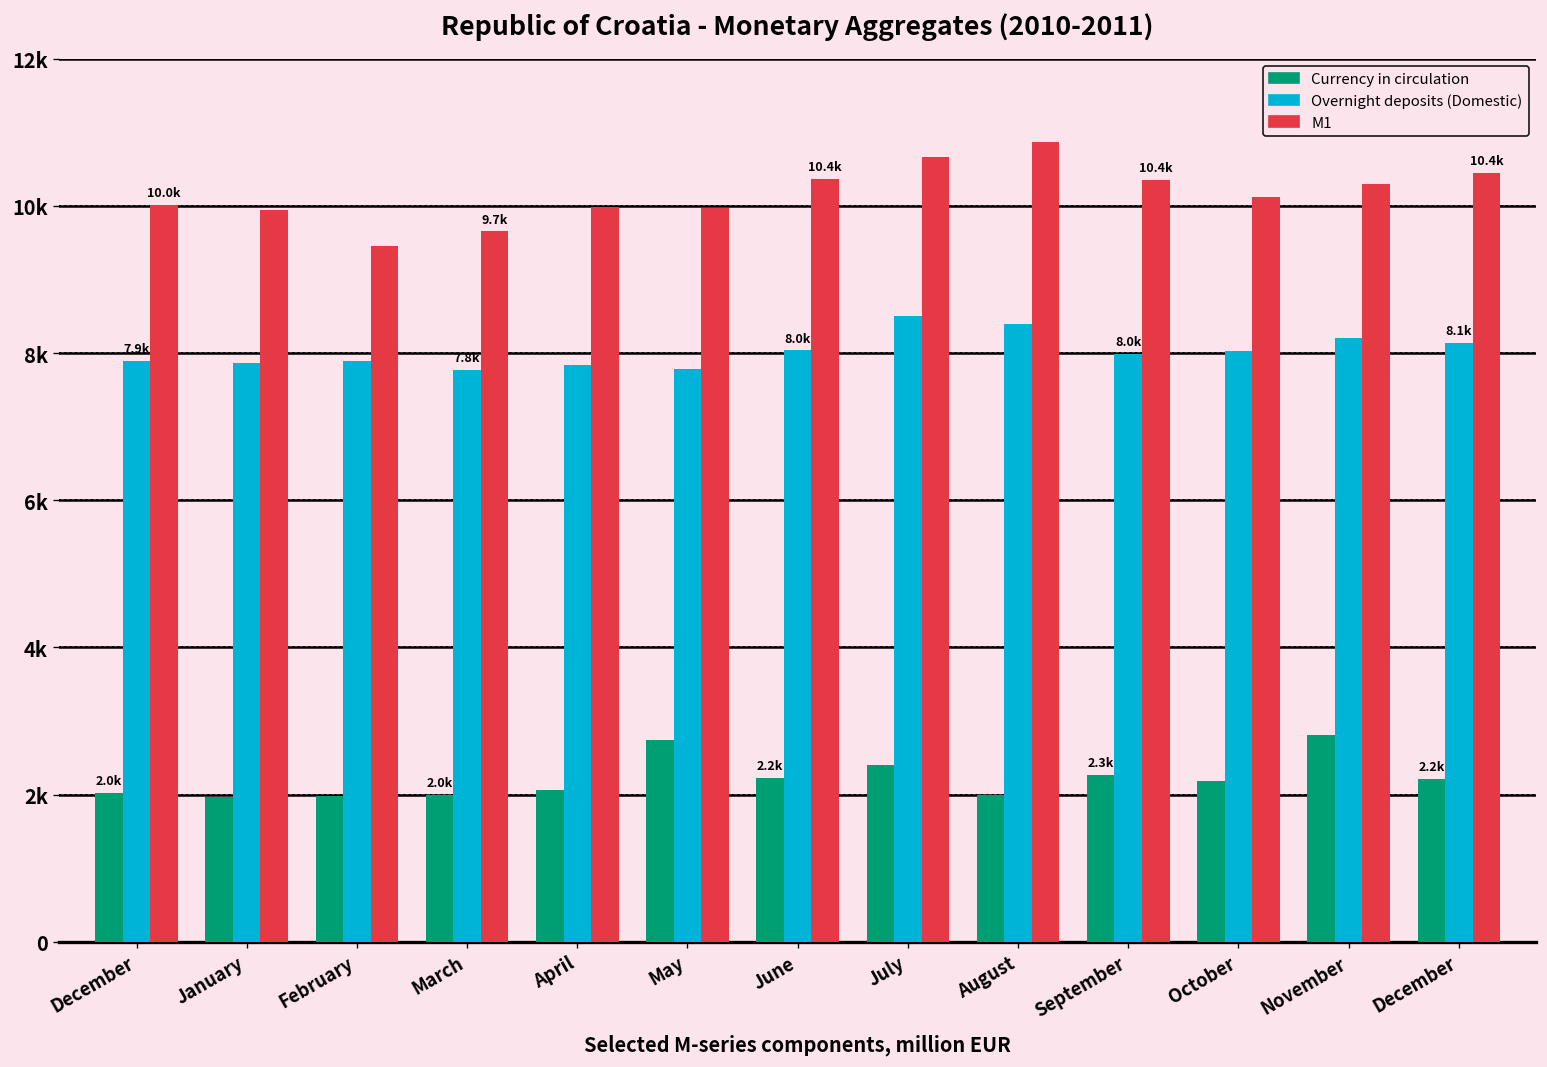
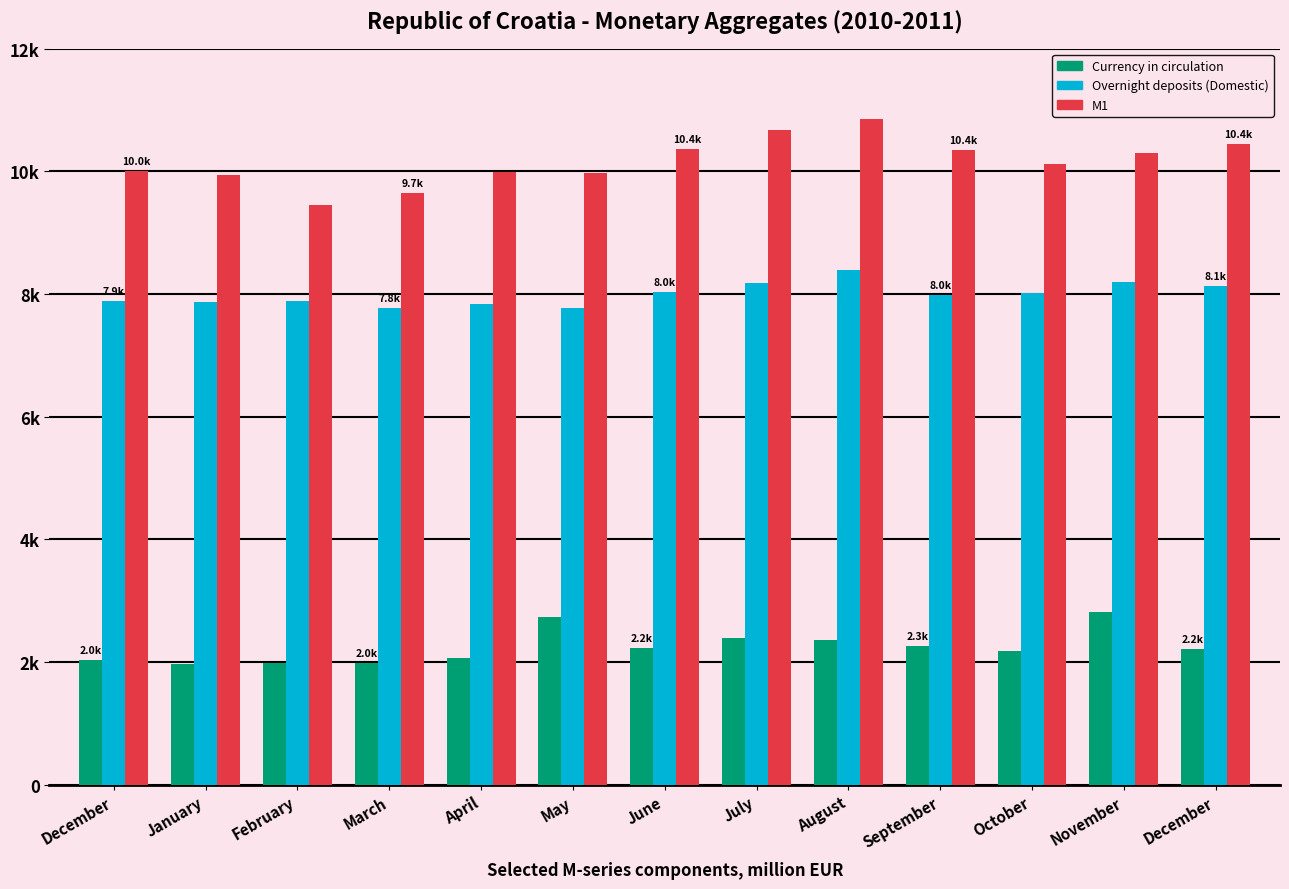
Overnight deposits (Domestic), July: 8500 -> 8200
Currency in circulation, August: 2000 -> 2400
